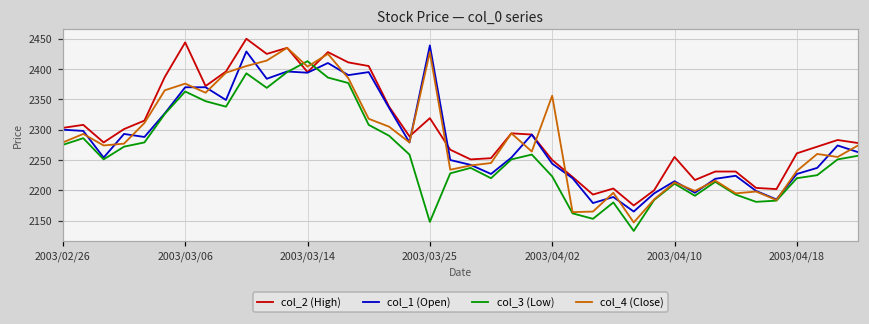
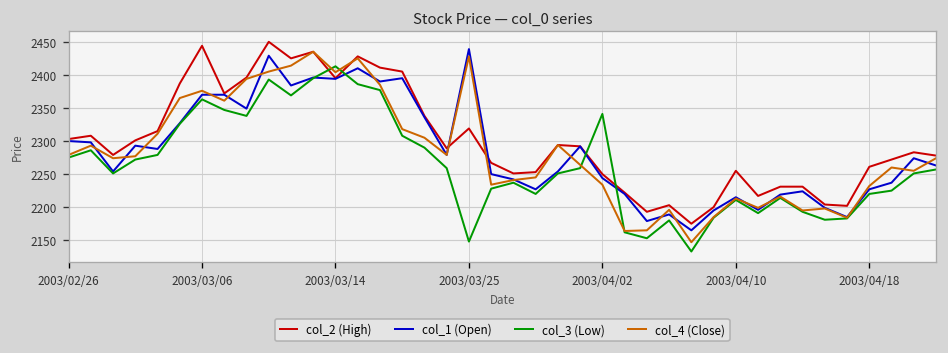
col_3 (Low), 2003/04/02: 2220 -> 2340
col_4 (Close), 2003/04/02: 2360 -> 2230
